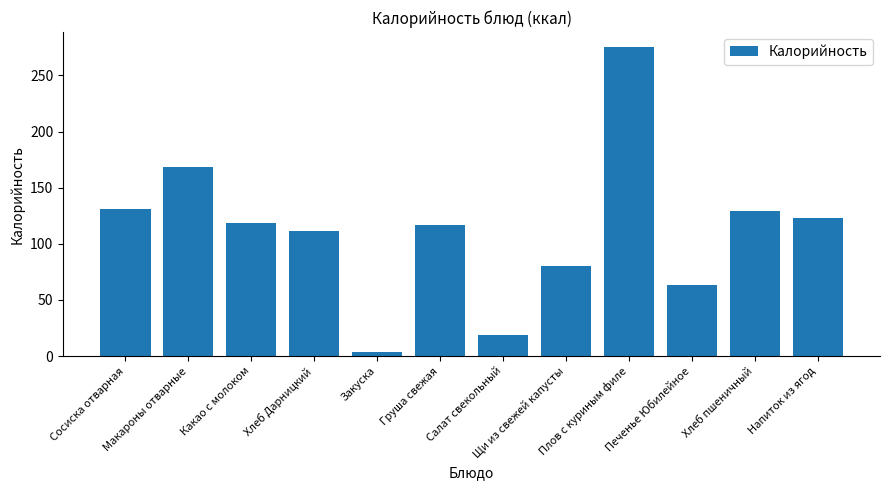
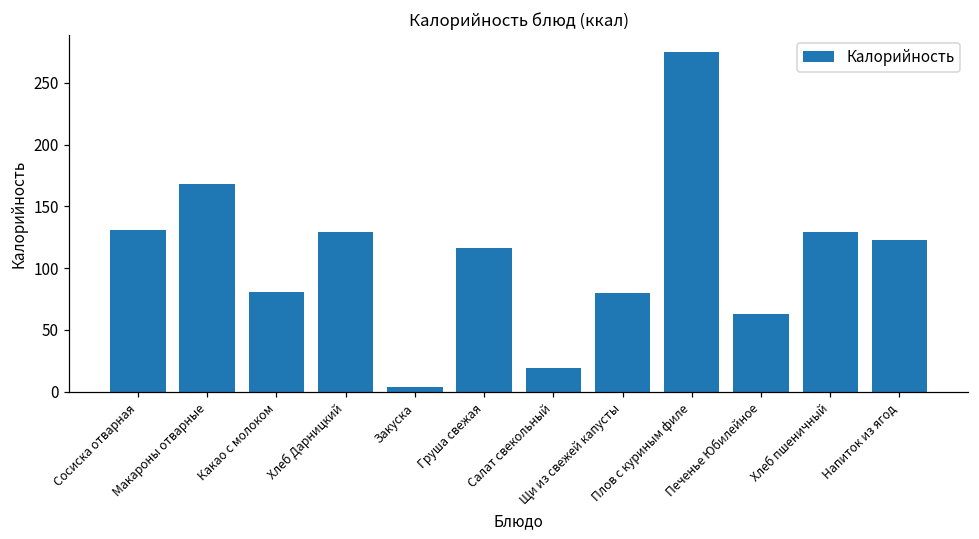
Какао с молоком: 119 -> 81
Хлеб Дарницкий: 112 -> 129
